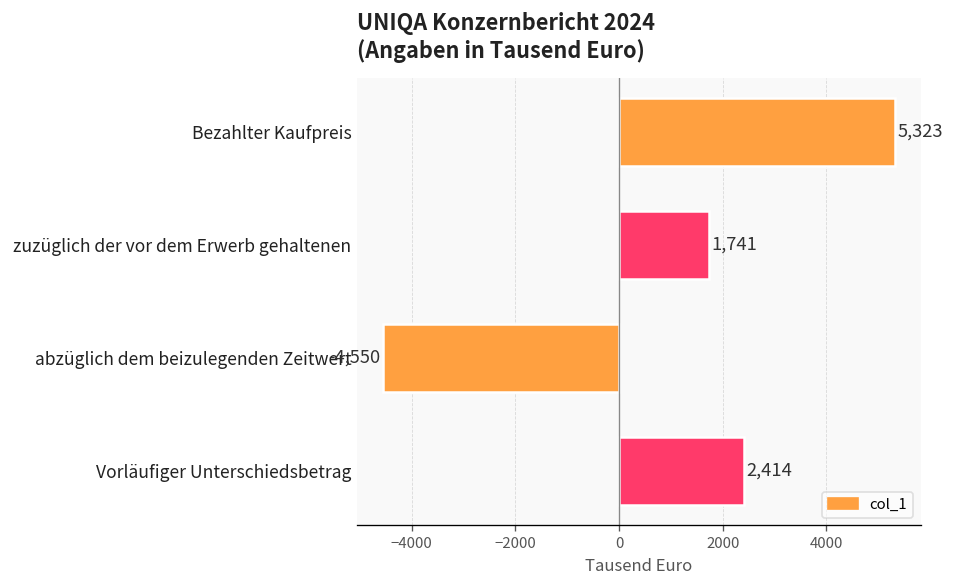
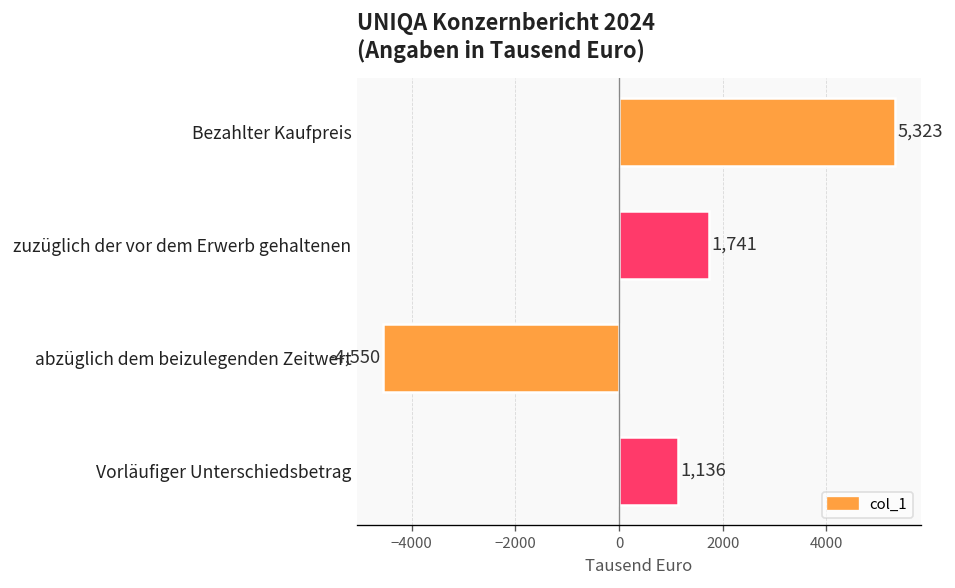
Vorläufiger Unterschiedsbetrag: 2,414 -> 1,136
